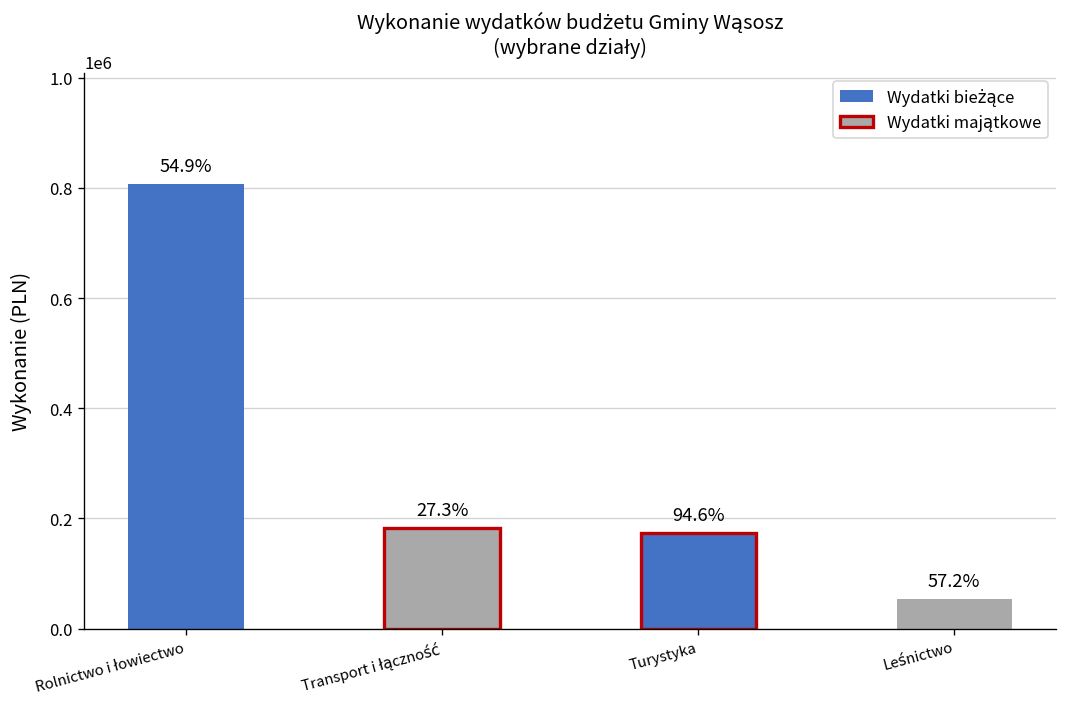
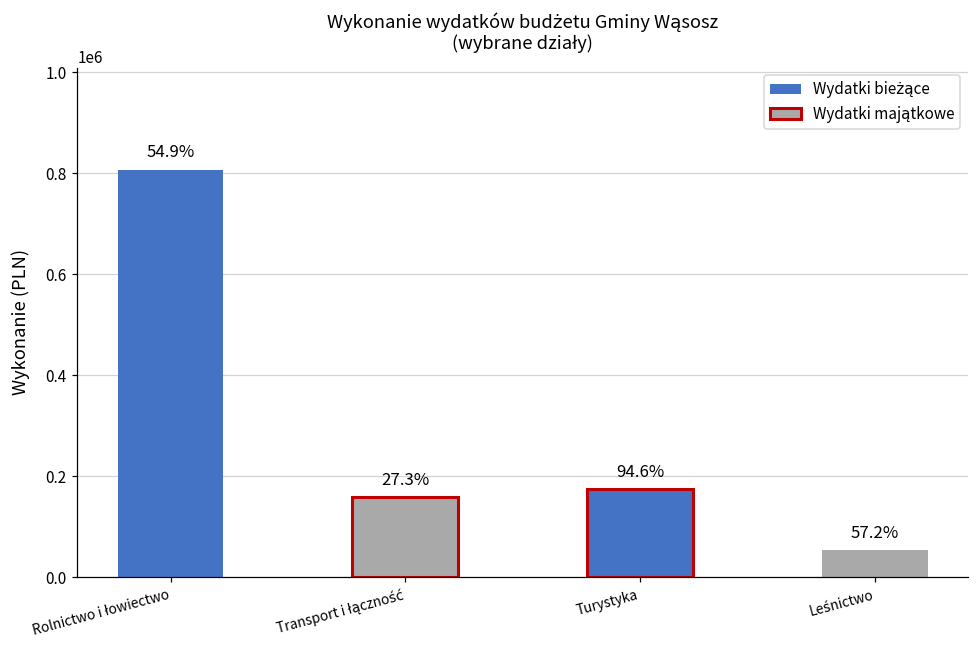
Transport i łączność: 180000 -> 160000
